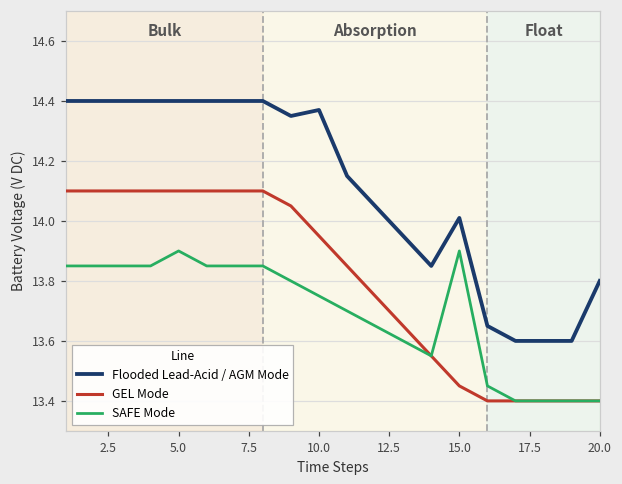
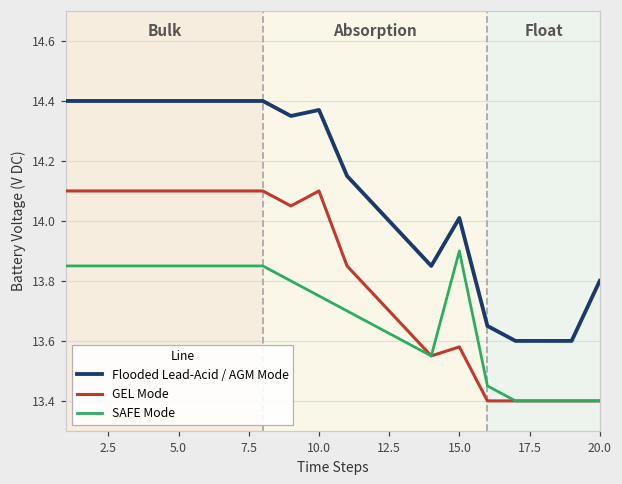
SAFE Mode, 5.0: 13.90 -> 13.85
GEL Mode, 10.0: 13.95 -> 14.10
GEL Mode, 15.0: 13.45 -> 13.58
